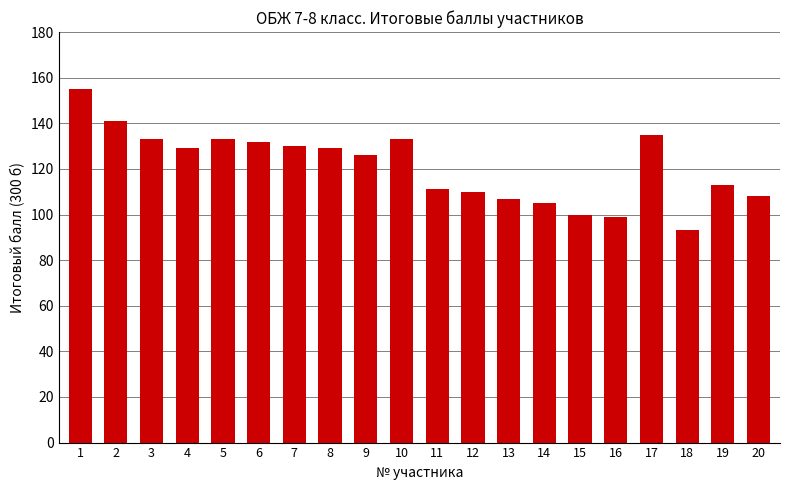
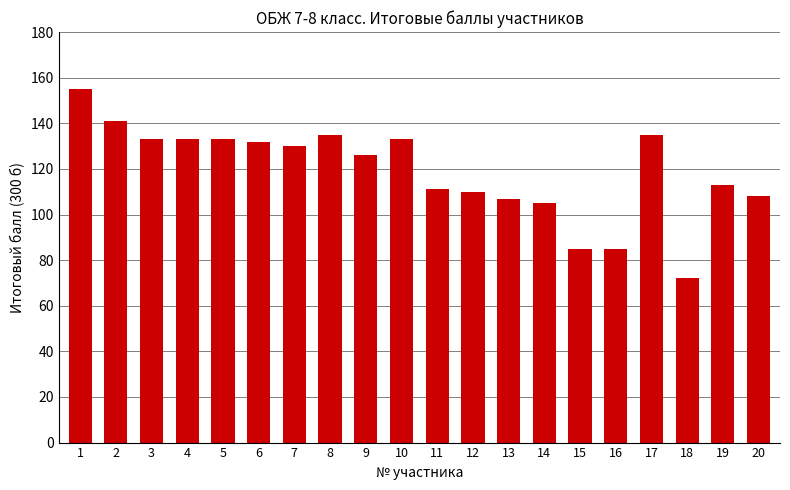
4: 129 -> 133
8: 129 -> 135
15: 100 -> 85
16: 99 -> 85
18: 93 -> 72
